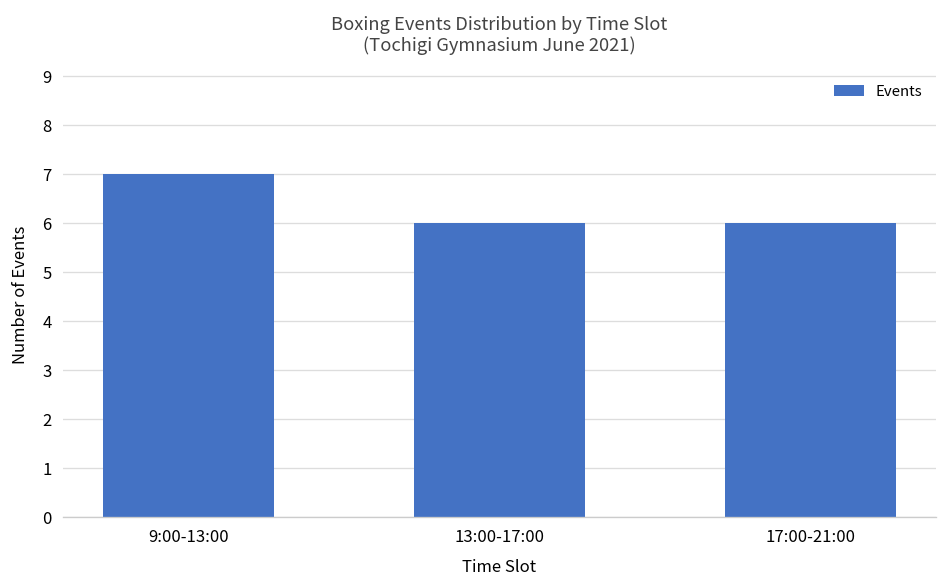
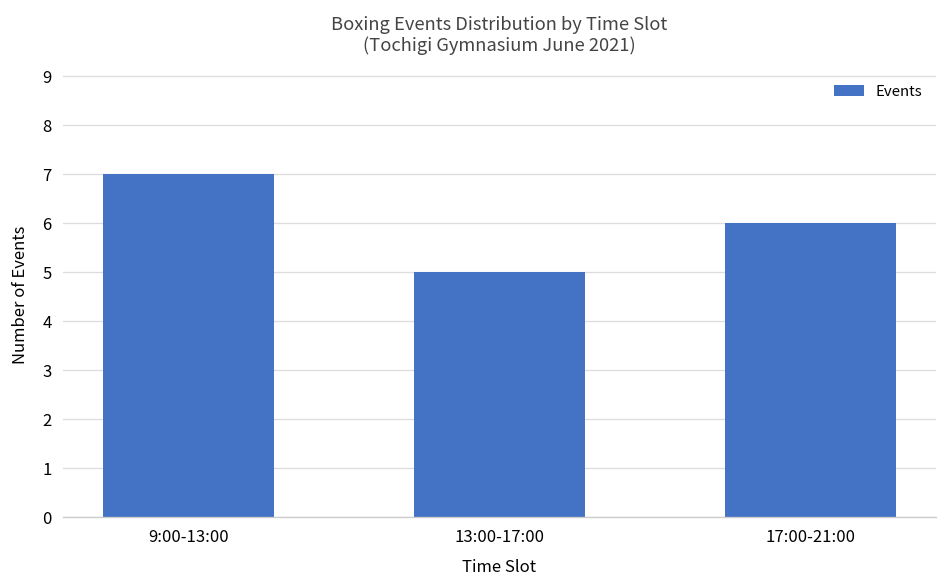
13:00-17:00: 6 -> 5
